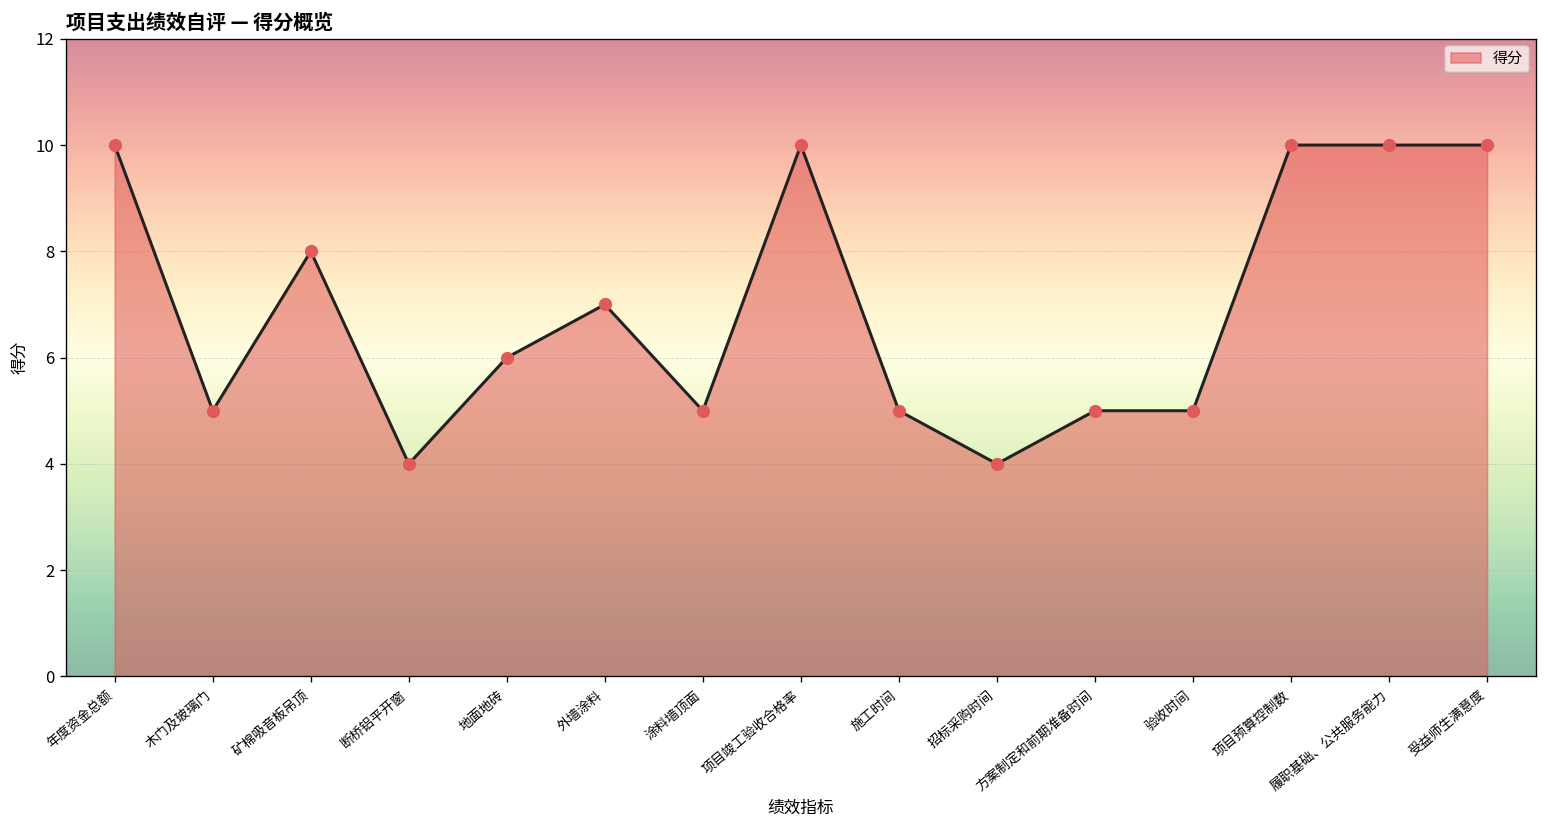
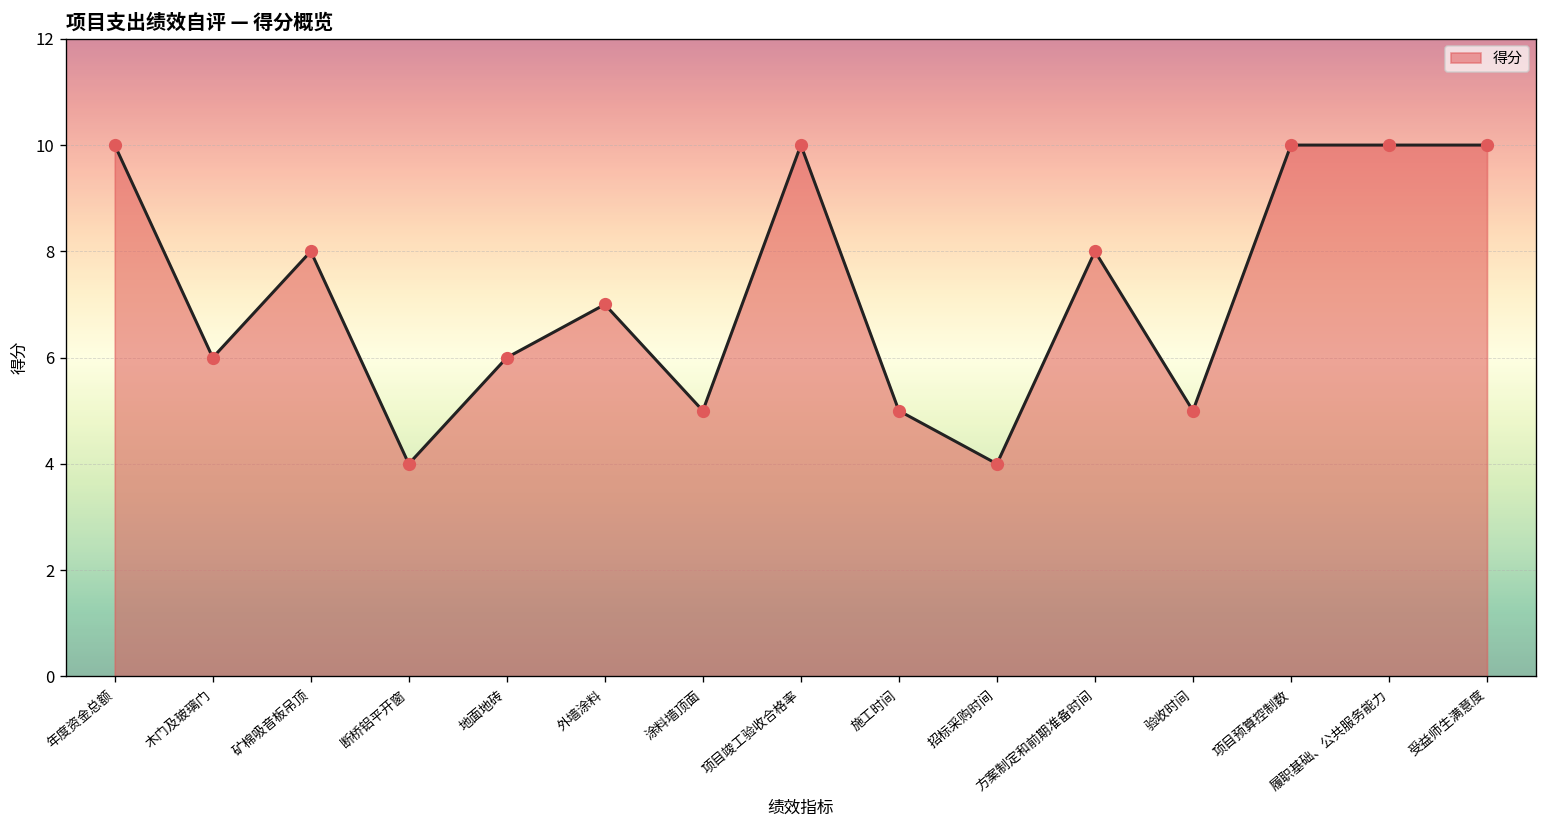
木门及玻璃门: 5 -> 6
方案制定和前期准备时间: 5 -> 8
